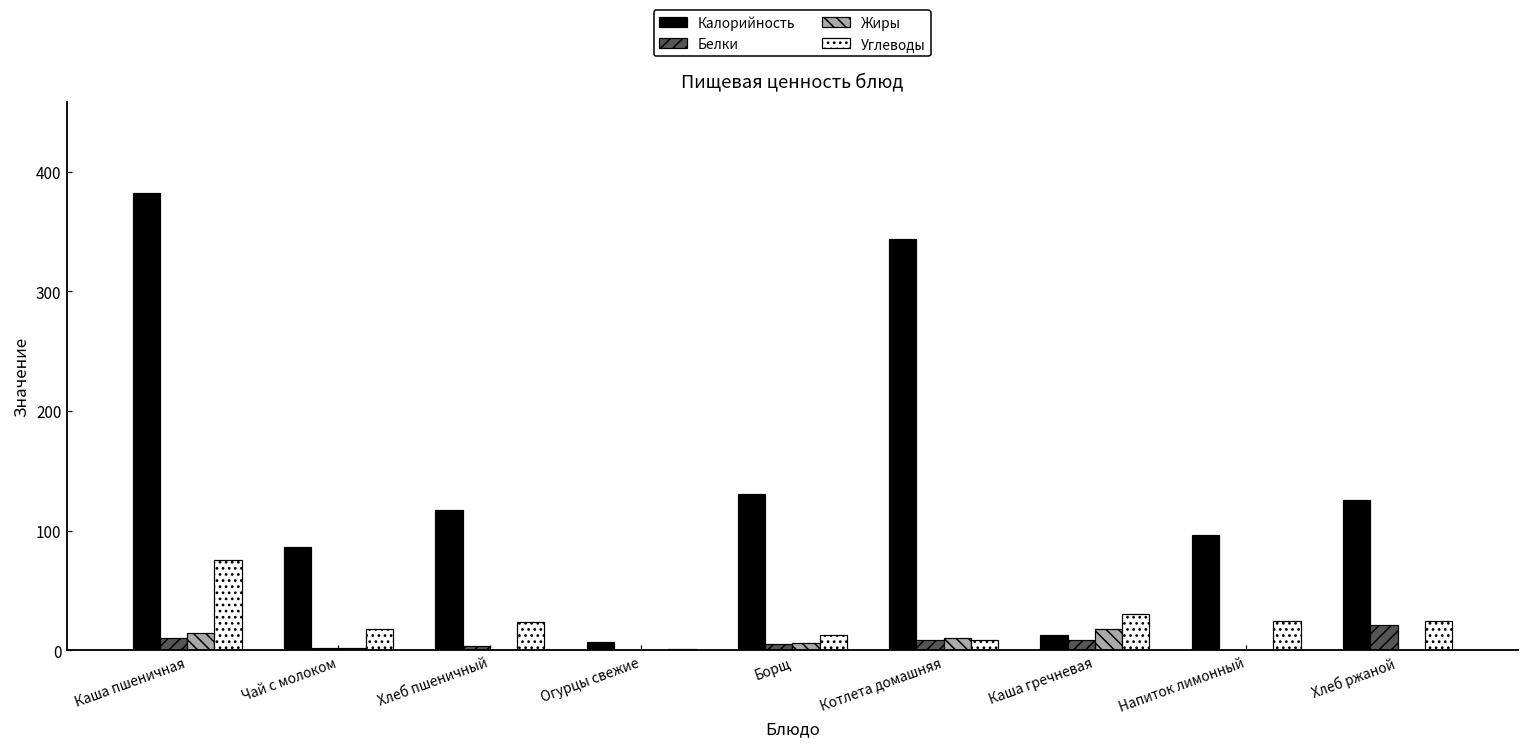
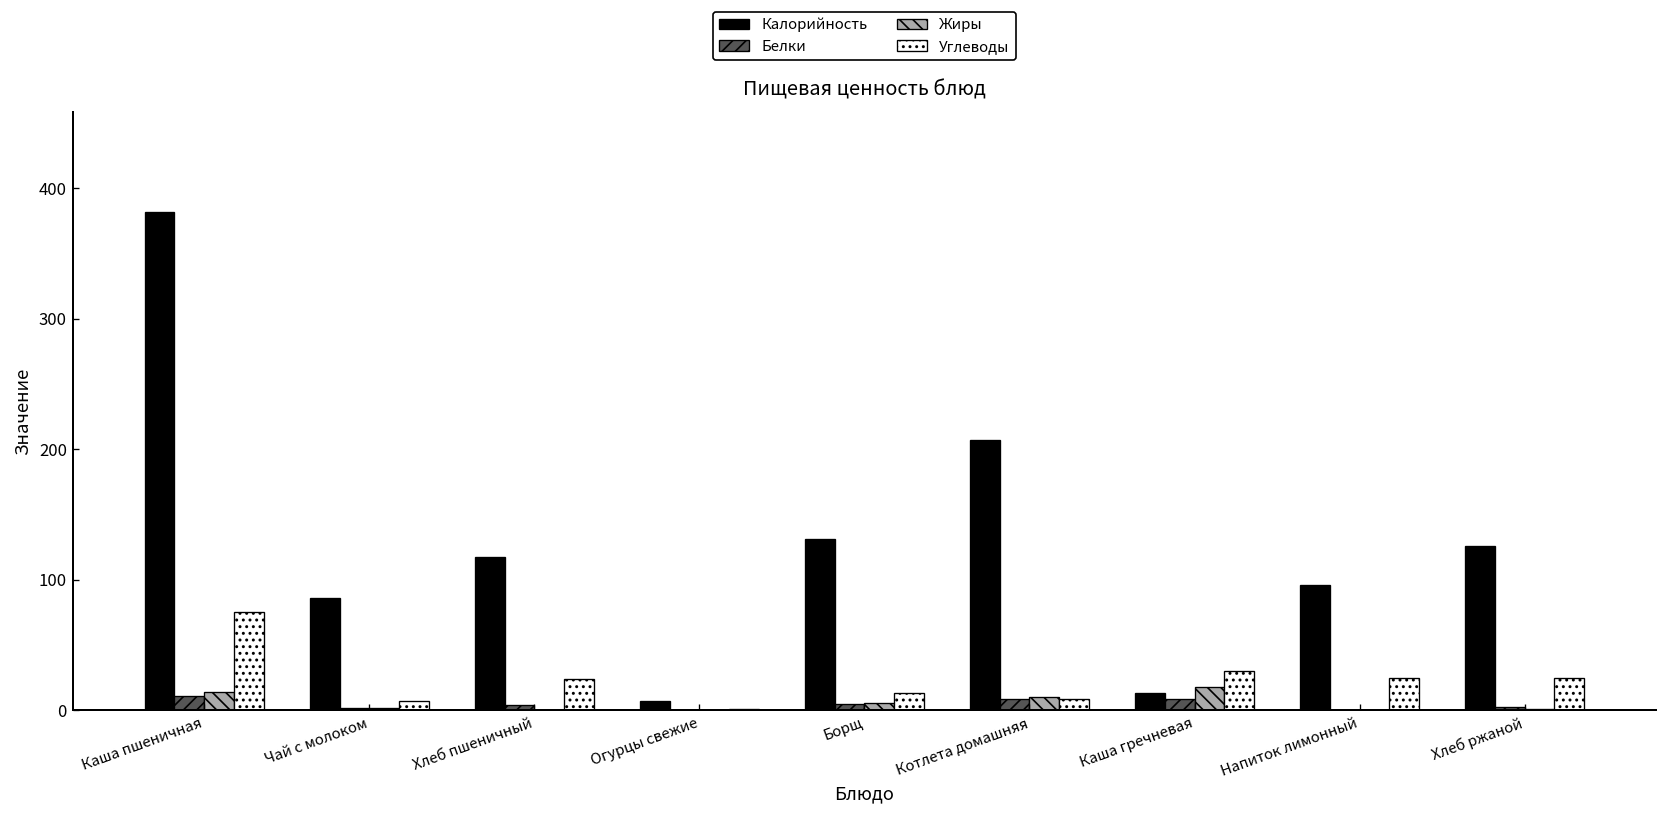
Углеводы, Чай с молоком: 17 -> 7
Калорийность, Котлета домашняя: 344 -> 207
Белки, Хлеб ржаной: 21 -> 3
